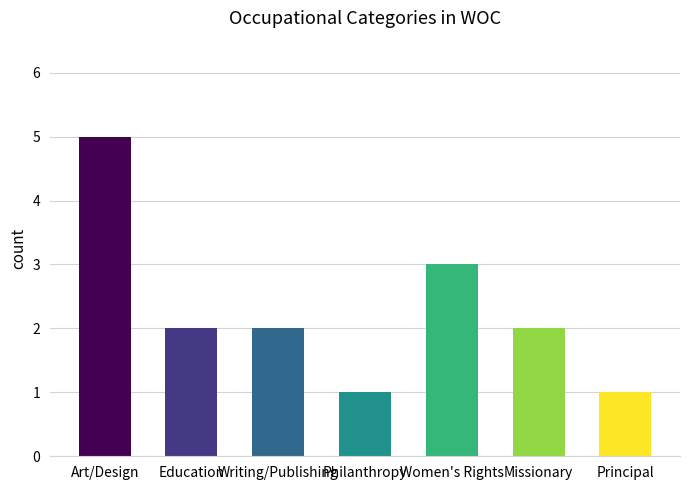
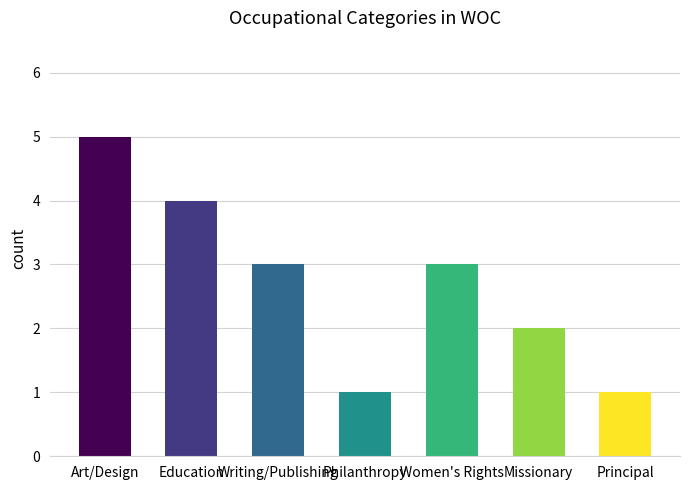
Education: 2 -> 4
Writing/Publishing: 2 -> 3
